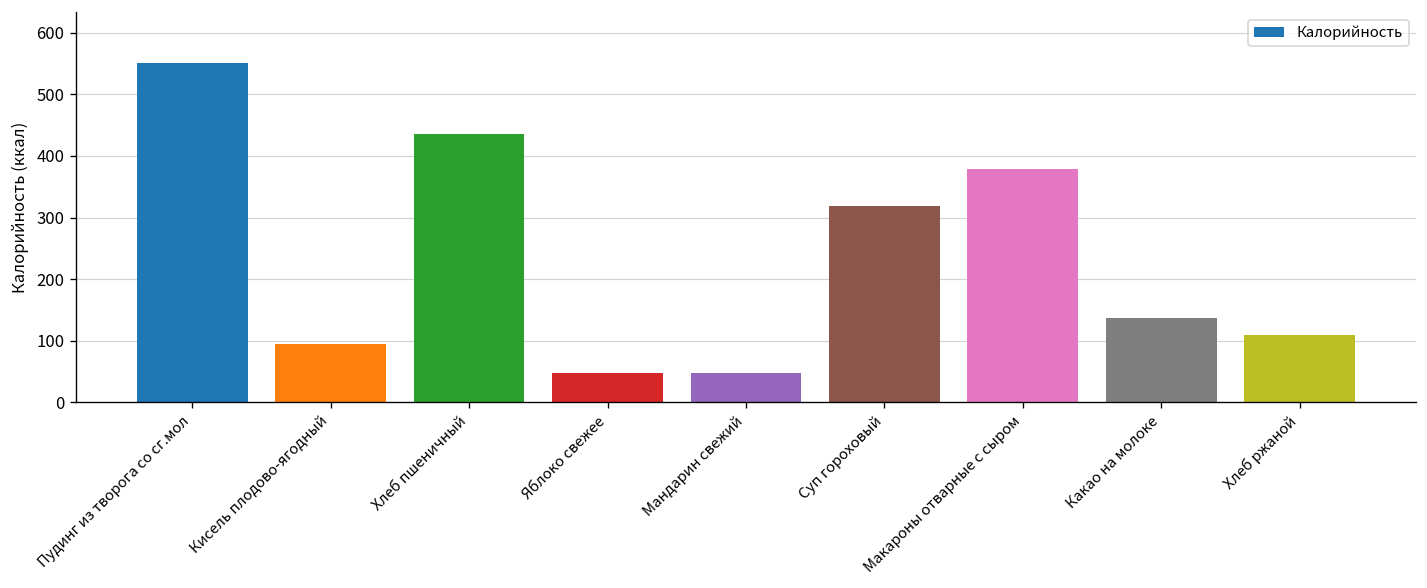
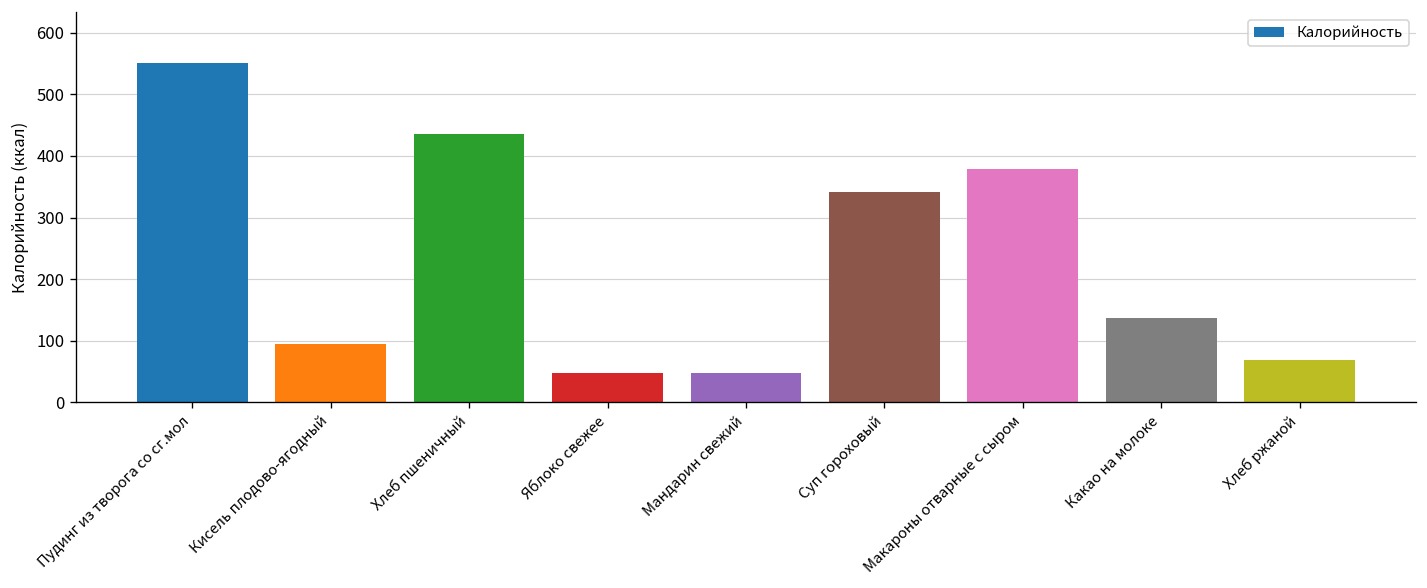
Суп гороховый: 320 -> 340
Хлеб ржаной: 110 -> 70
